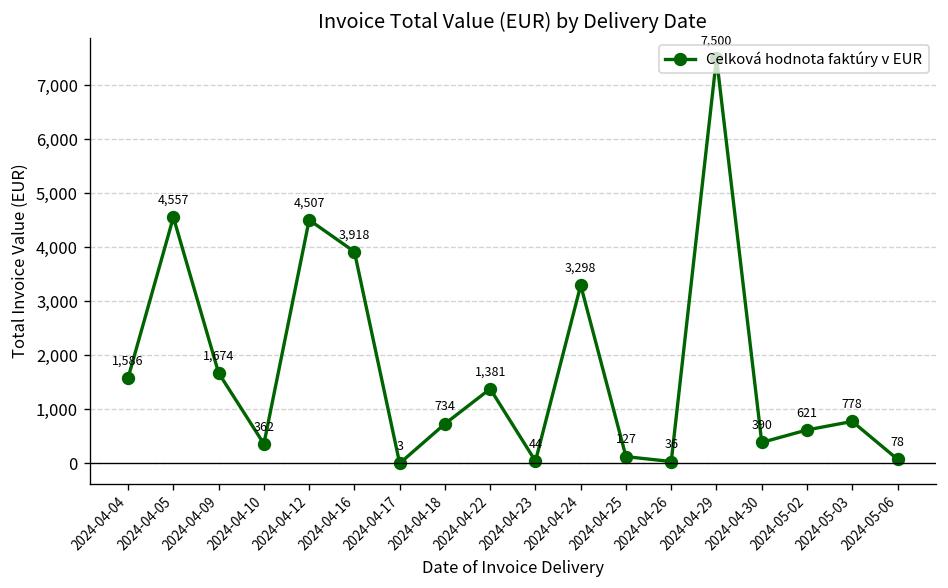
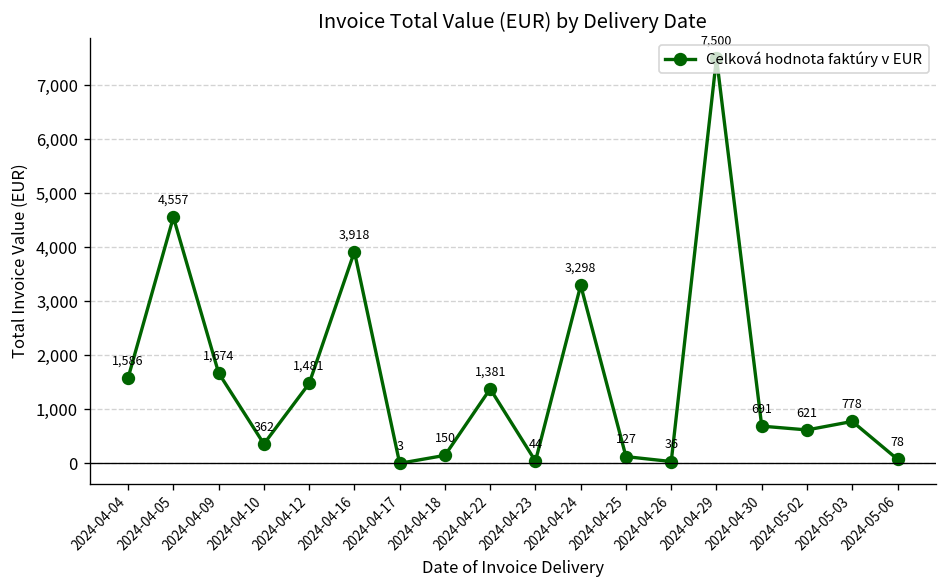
2024-04-12: 4,507 -> 1,481
2024-04-18: 734 -> 150
2024-04-30: 390 -> 691
